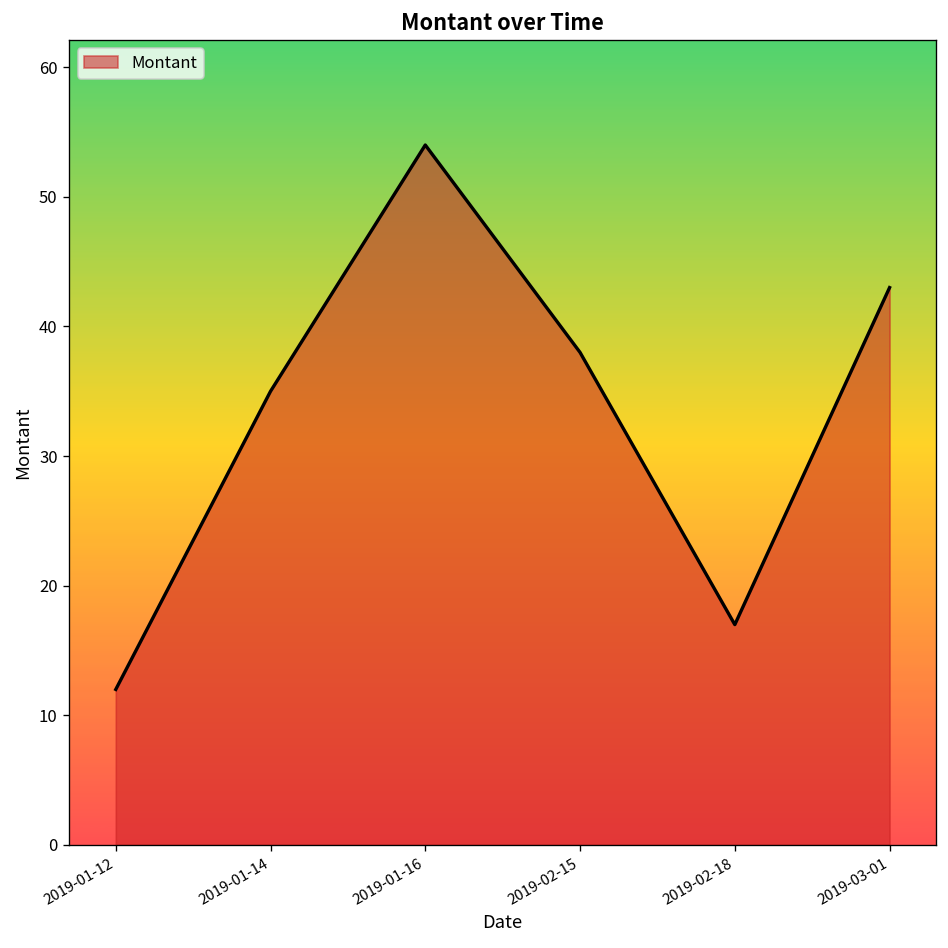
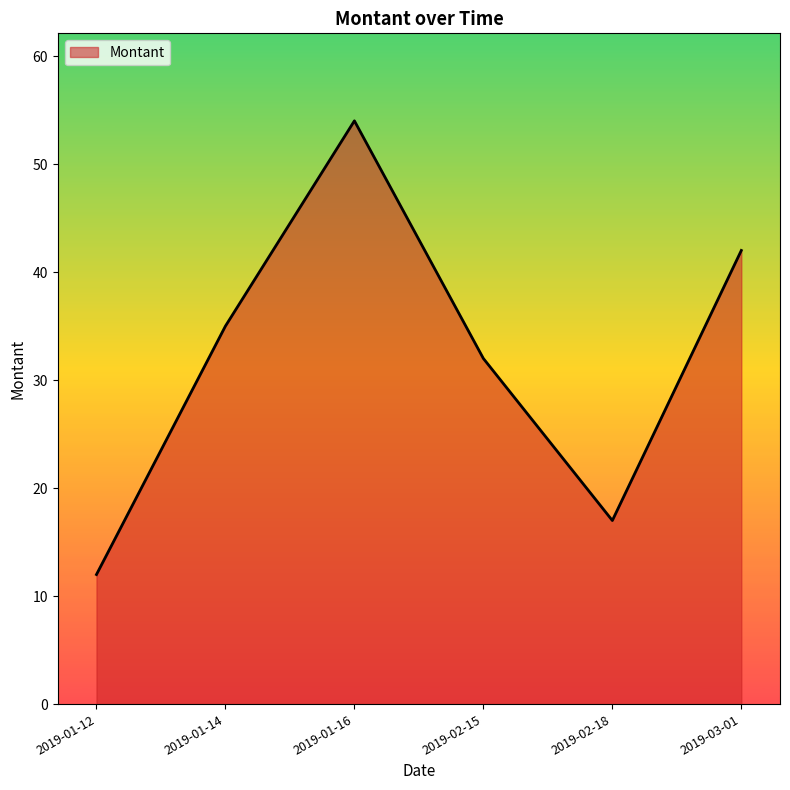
2019-02-15: 38 -> 32
2019-03-01: 43 -> 42
